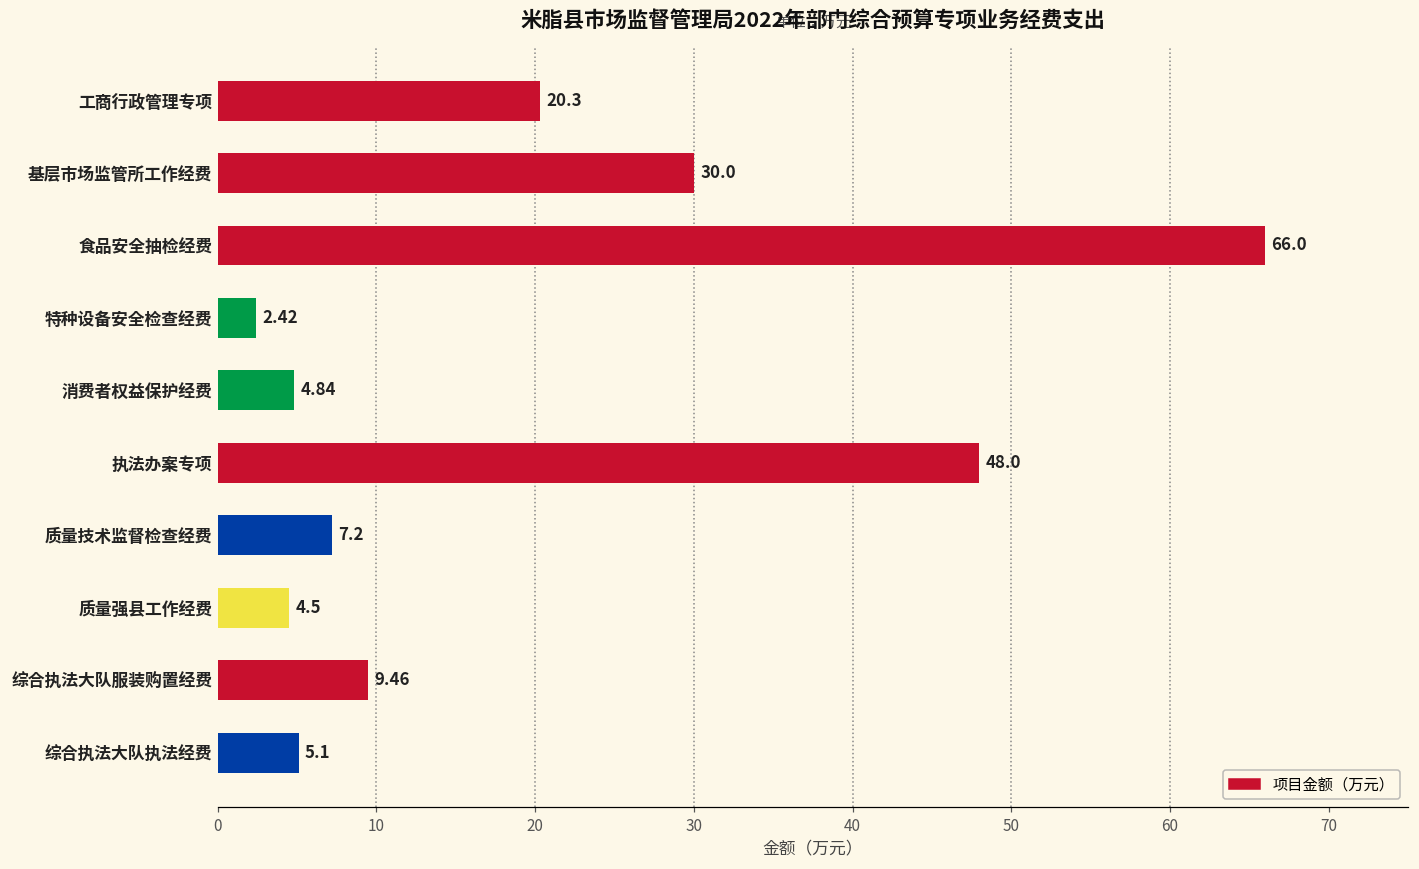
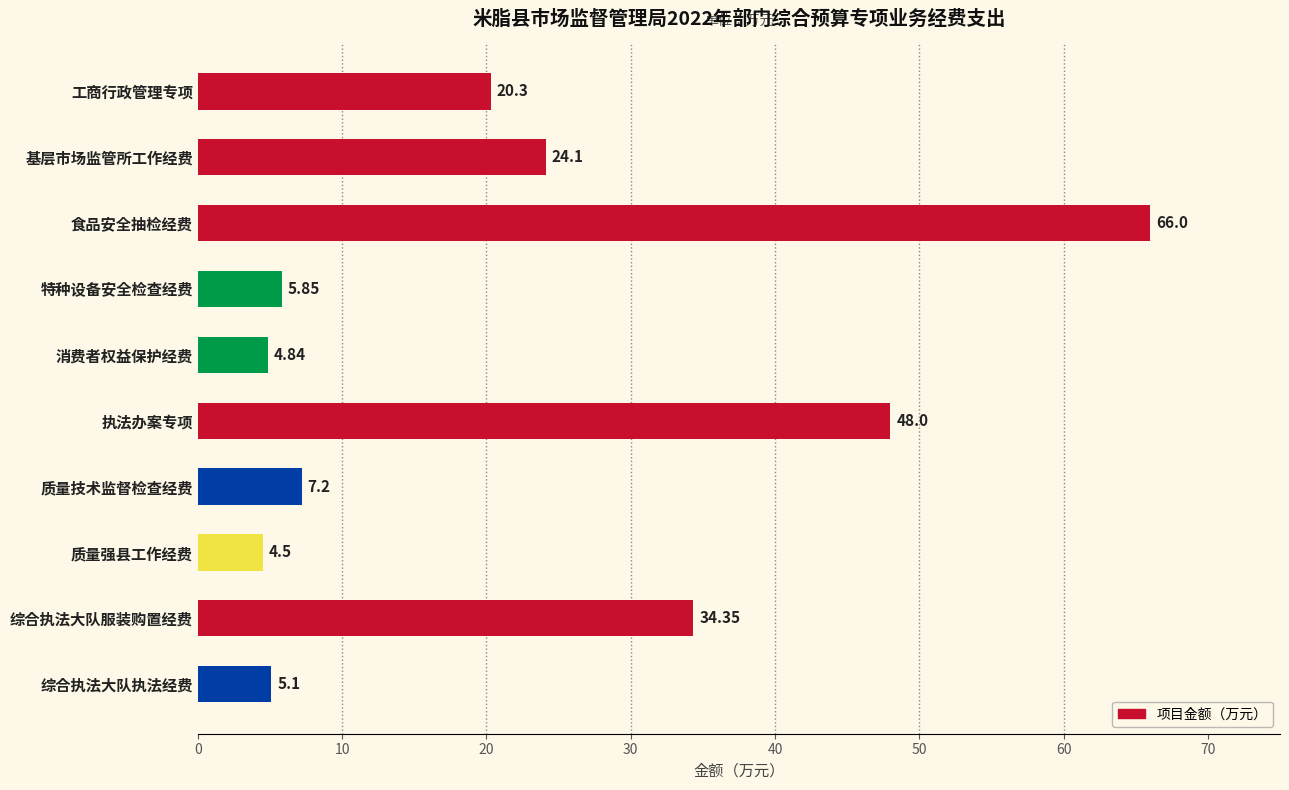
基层市场监管所工作经费: 30.0 -> 24.1
特种设备安全检查经费: 2.42 -> 5.85
综合执法大队服装购置经费: 9.46 -> 34.35
